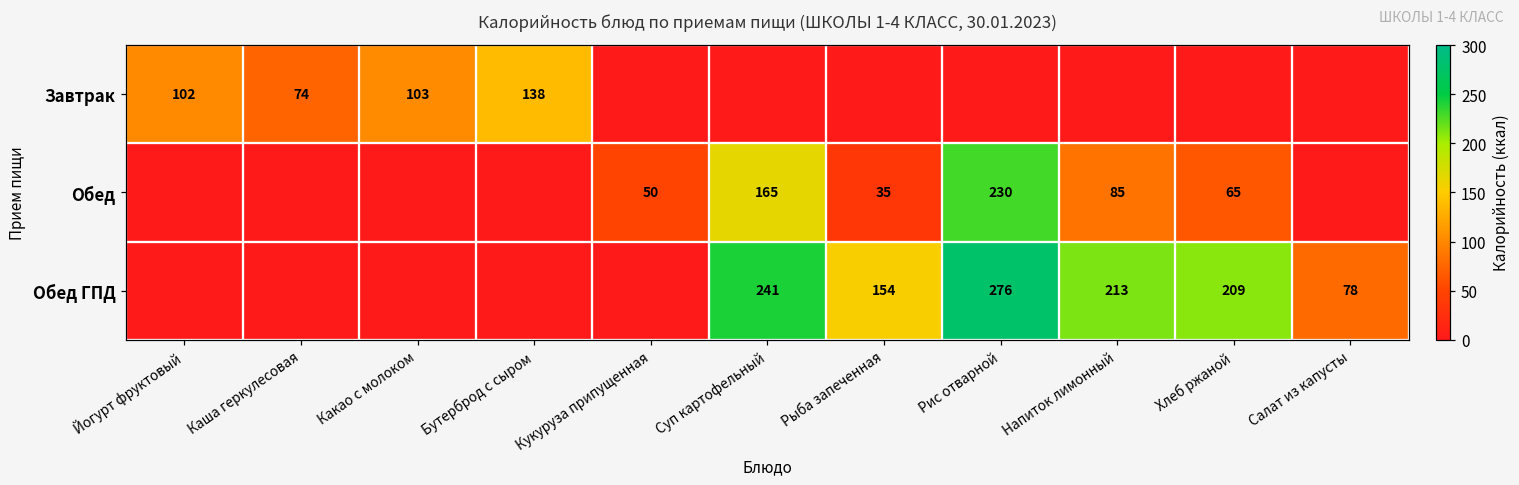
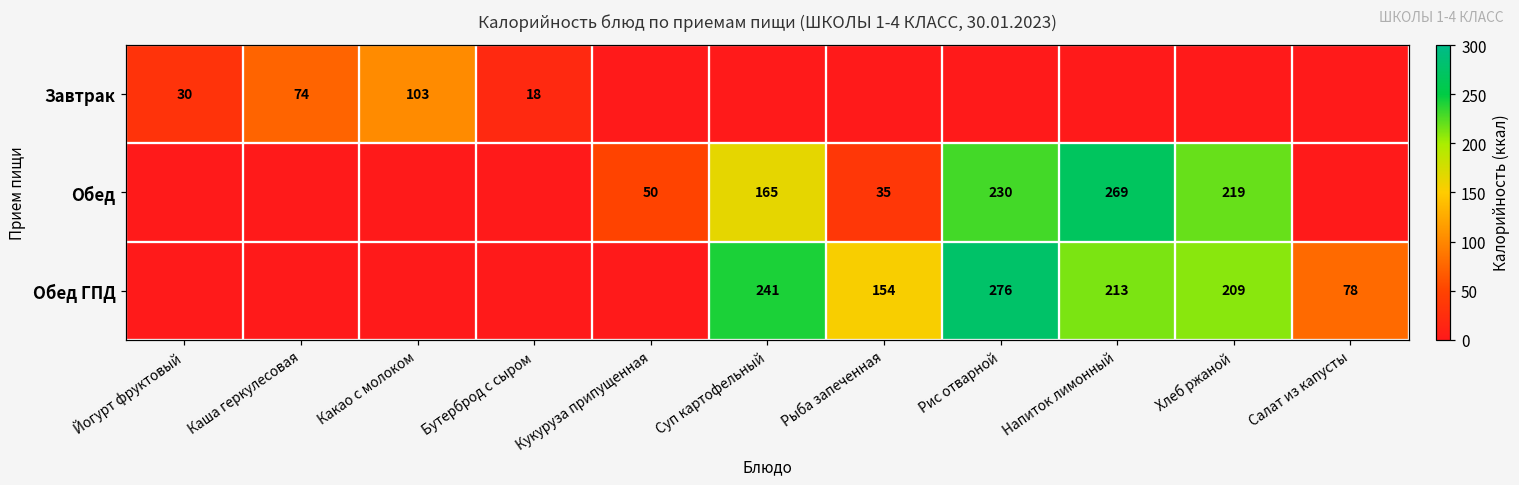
Завтрак, Йогурт фруктовый: 102 -> 30
Завтрак, Бутерброд с сыром: 138 -> 18
Обед, Напиток лимонный: 85 -> 269
Обед, Хлеб ржаной: 65 -> 219
